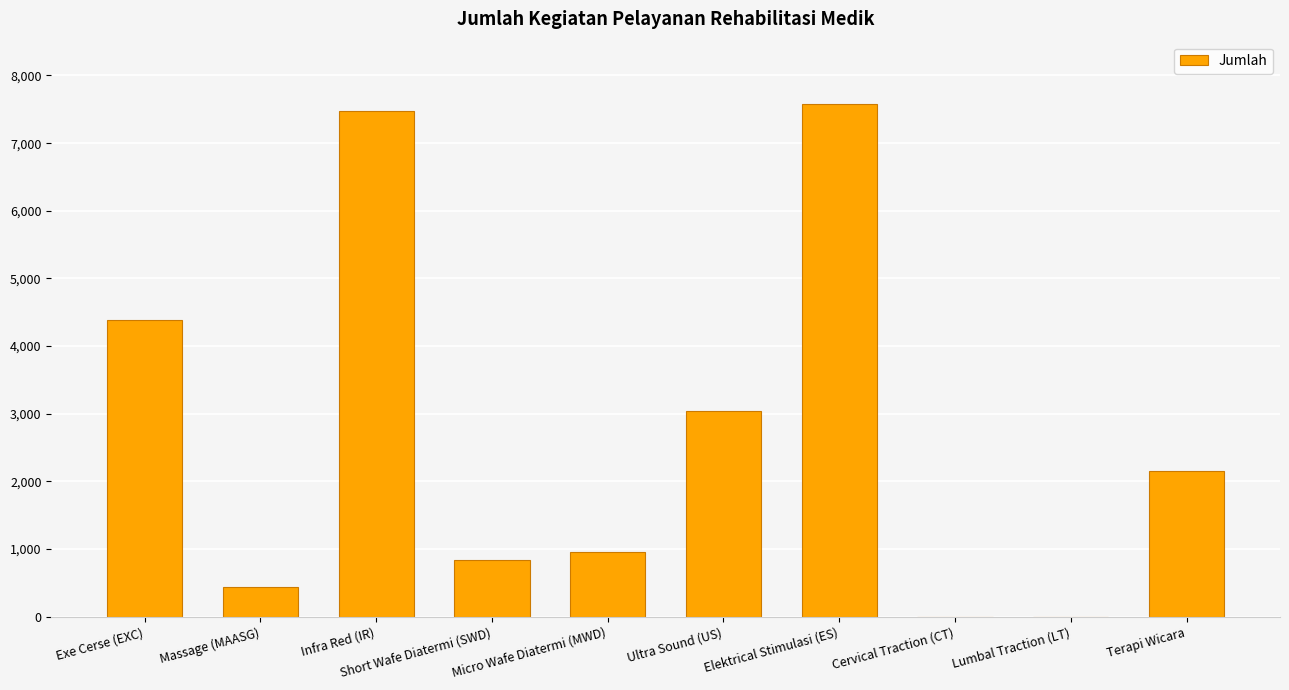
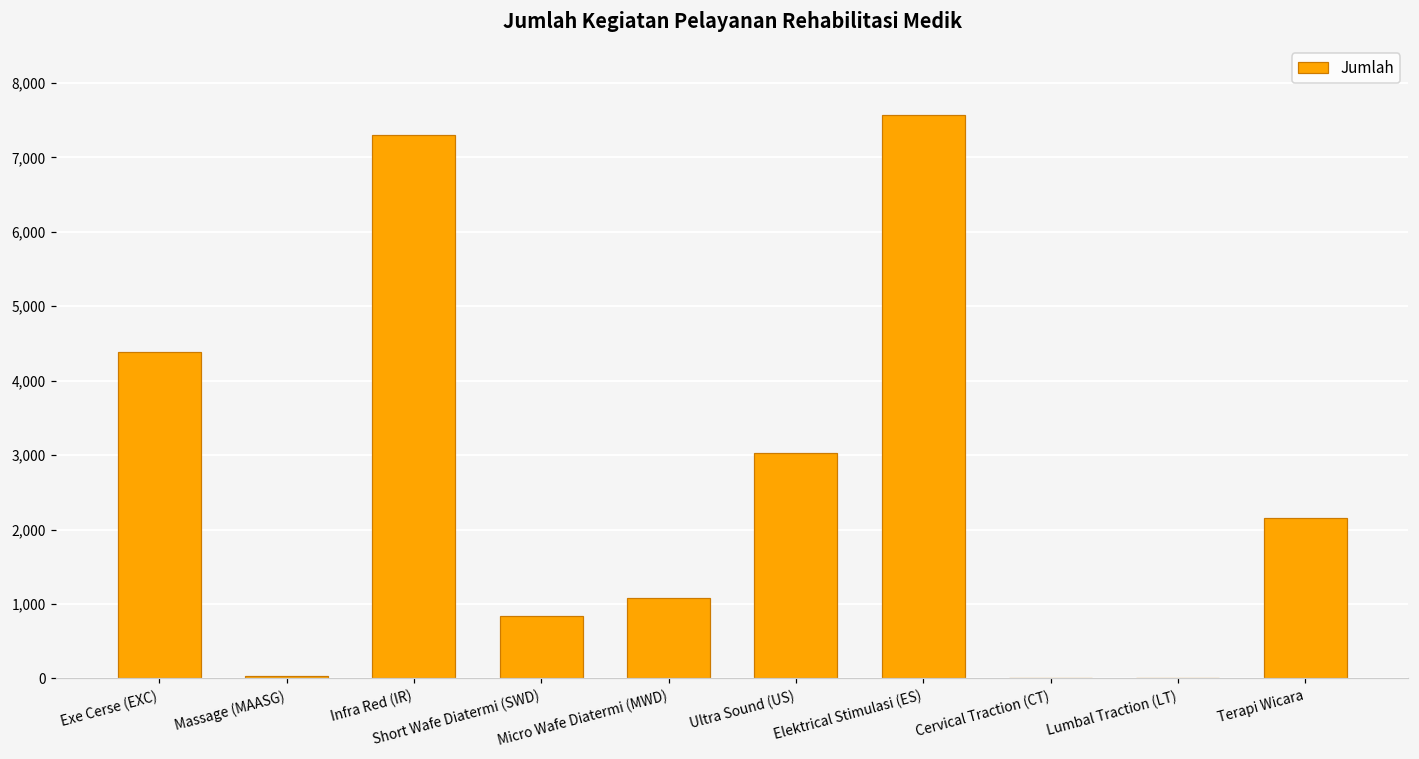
Massage (MAASG): 400 -> 0
Infra Red (IR): 7,500 -> 7,300
Micro Wafe Diatermi (MWD): 1,000 -> 1,100
